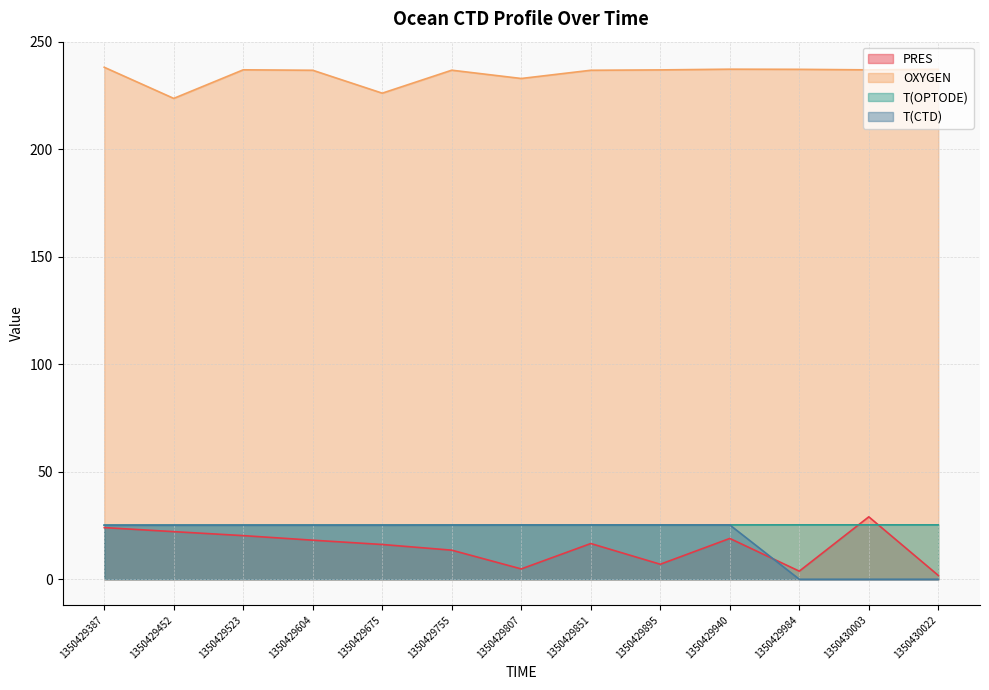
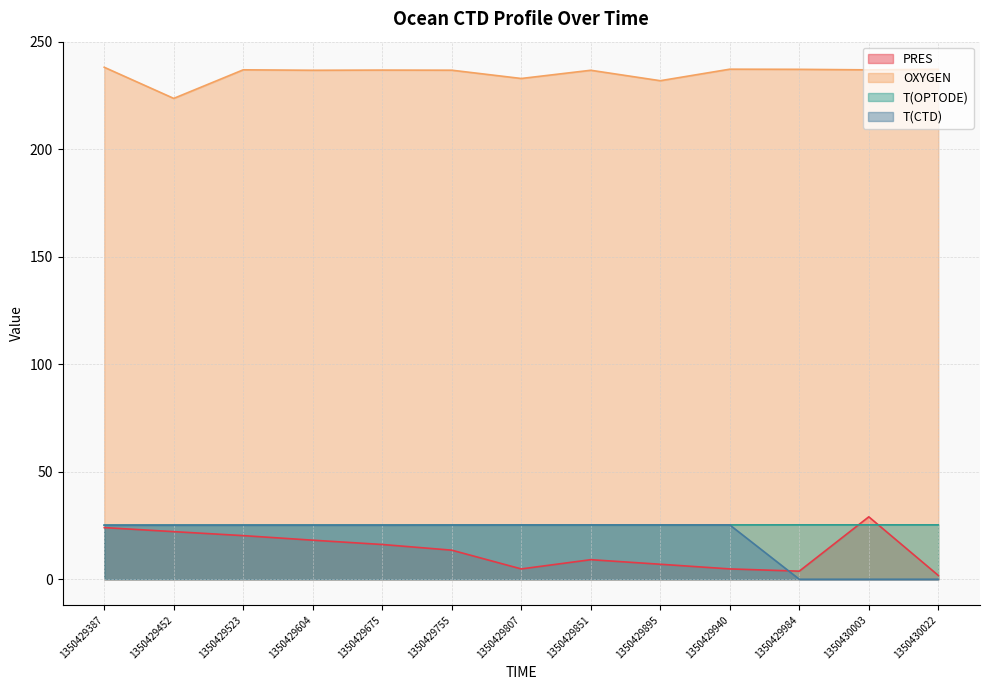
OXYGEN, 1350429675: 226 -> 237
PRES, 1350429851: 17 -> 9
OXYGEN, 1350429895: 237 -> 232
PRES, 1350429940: 19 -> 5
